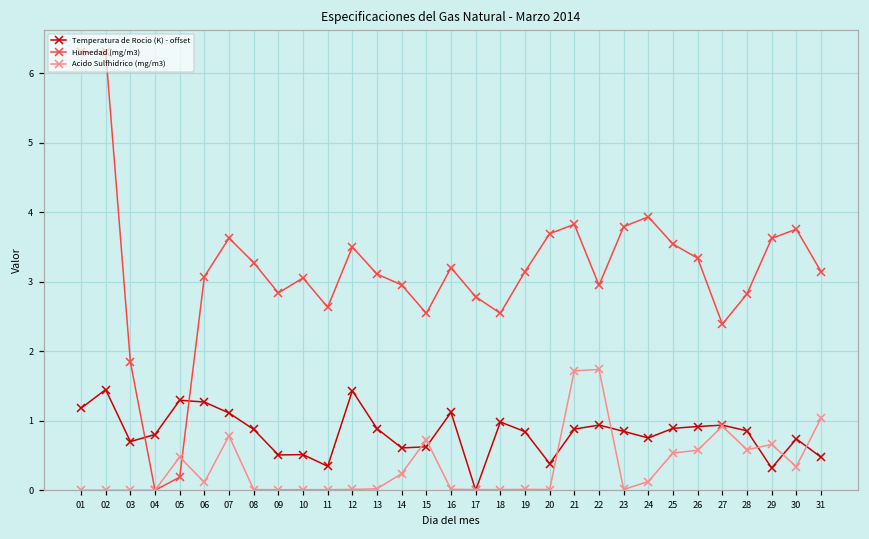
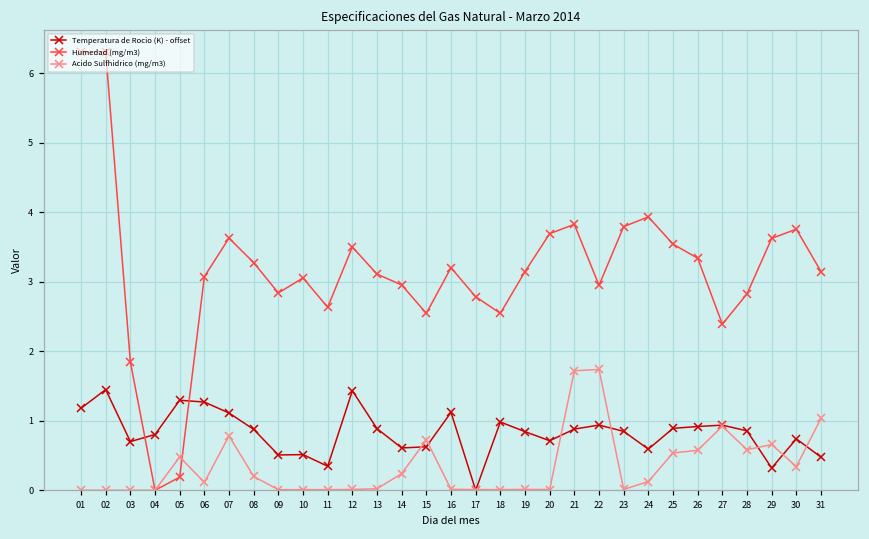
Acido Sulfhidrico (mg/m3), 08: 0.0 -> 0.2
Temperatura de Rocio (K) - offset, 20: 0.4 -> 0.7
Temperatura de Rocio (K) - offset, 24: 0.8 -> 0.6
